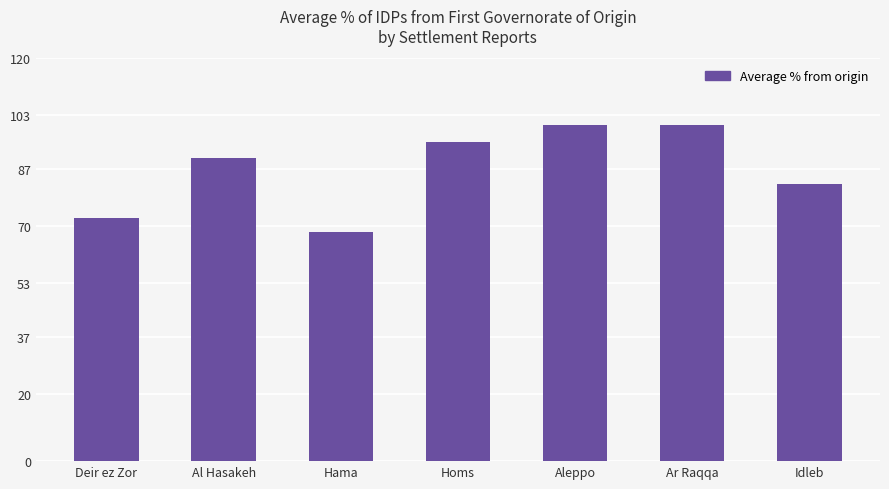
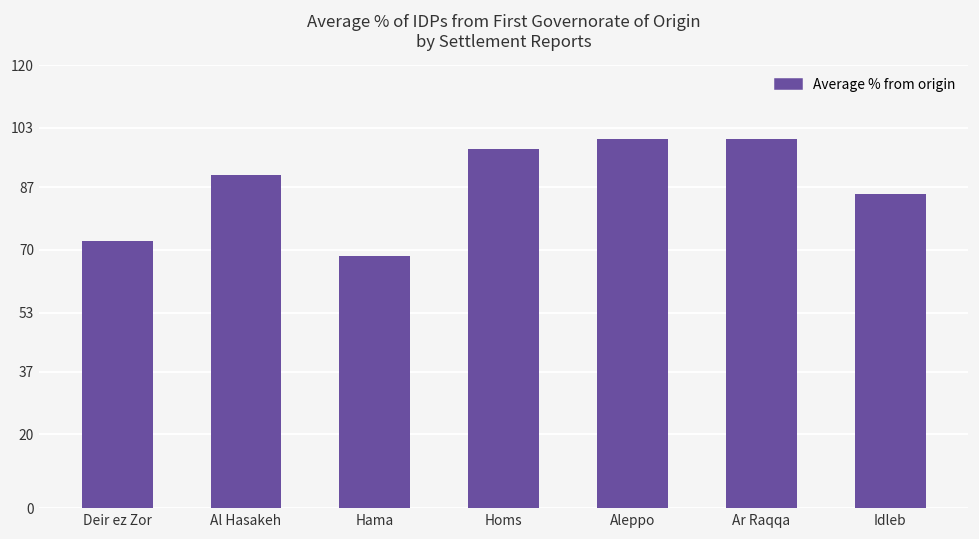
Homs: 95 -> 97
Idleb: 82 -> 85
